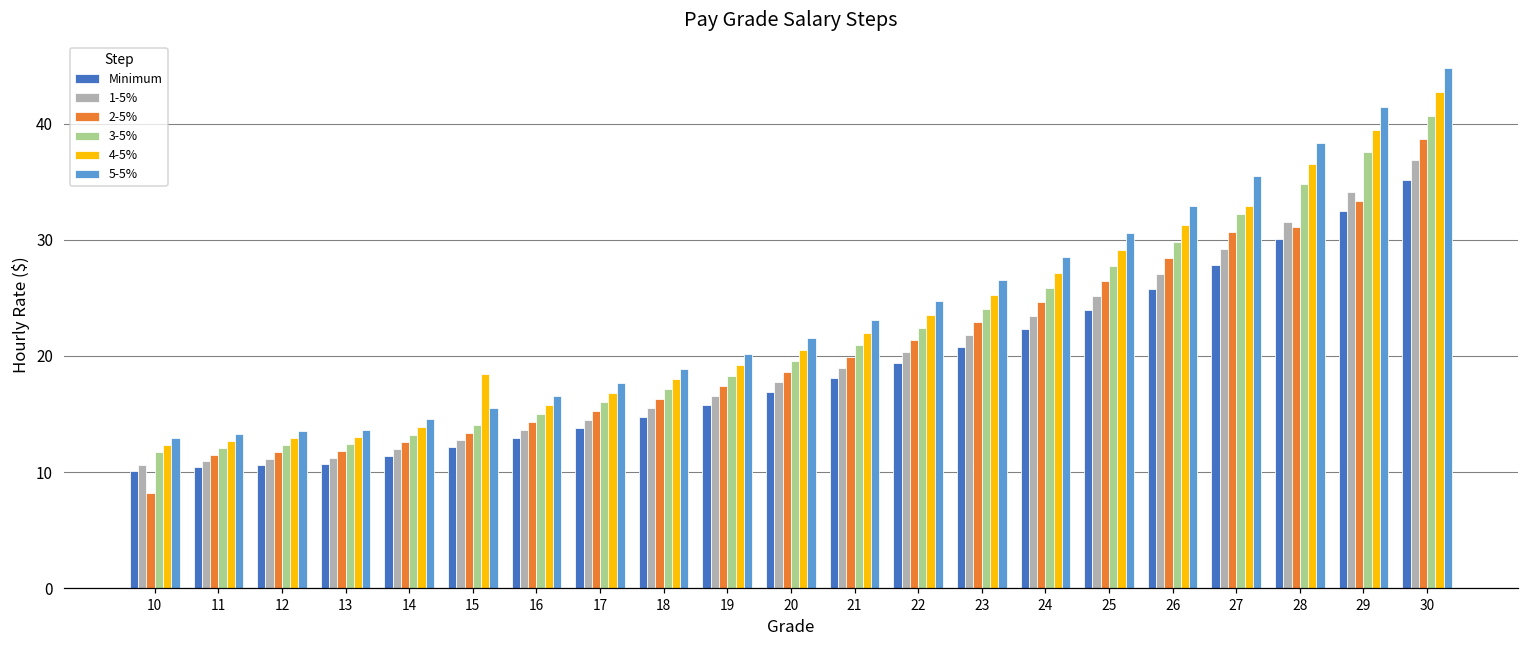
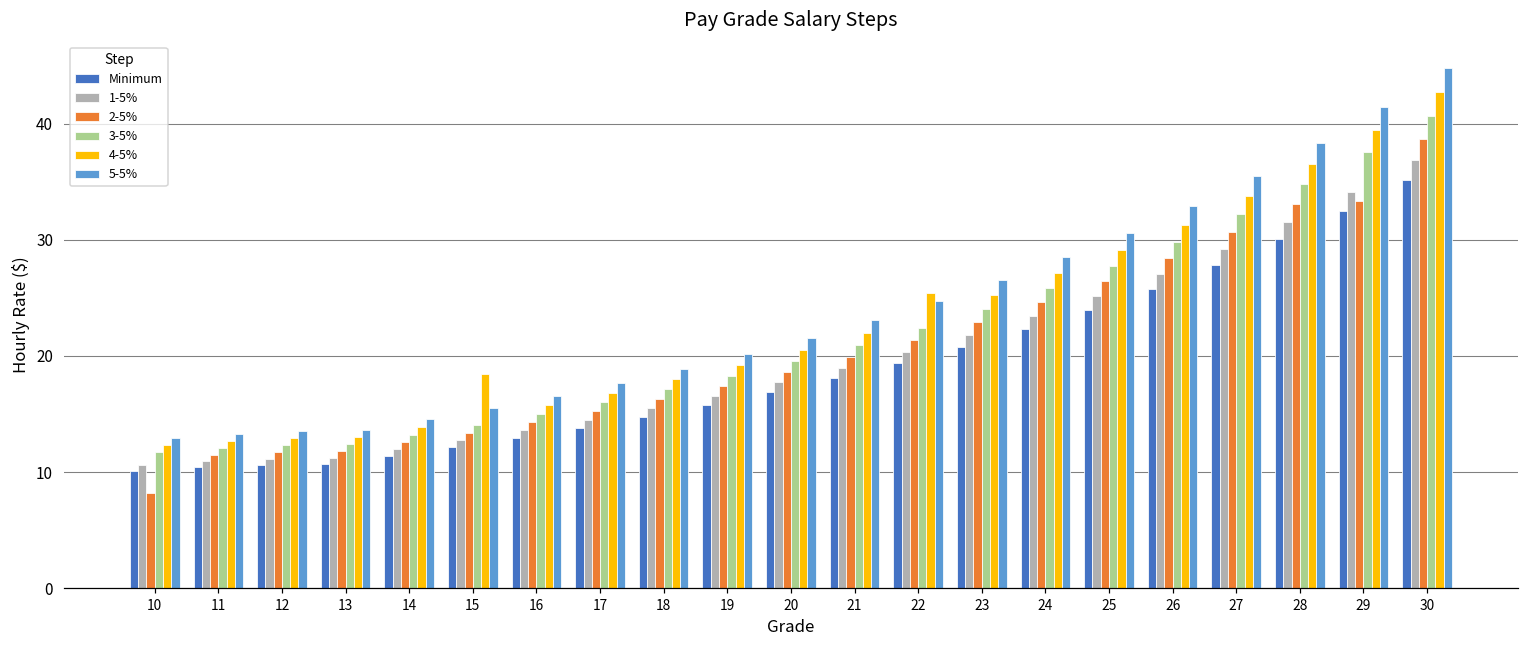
4-5%, 22: 23.6 -> 25.4
4-5%, 27: 32.9 -> 33.8
2-5%, 28: 31.1 -> 33.1
